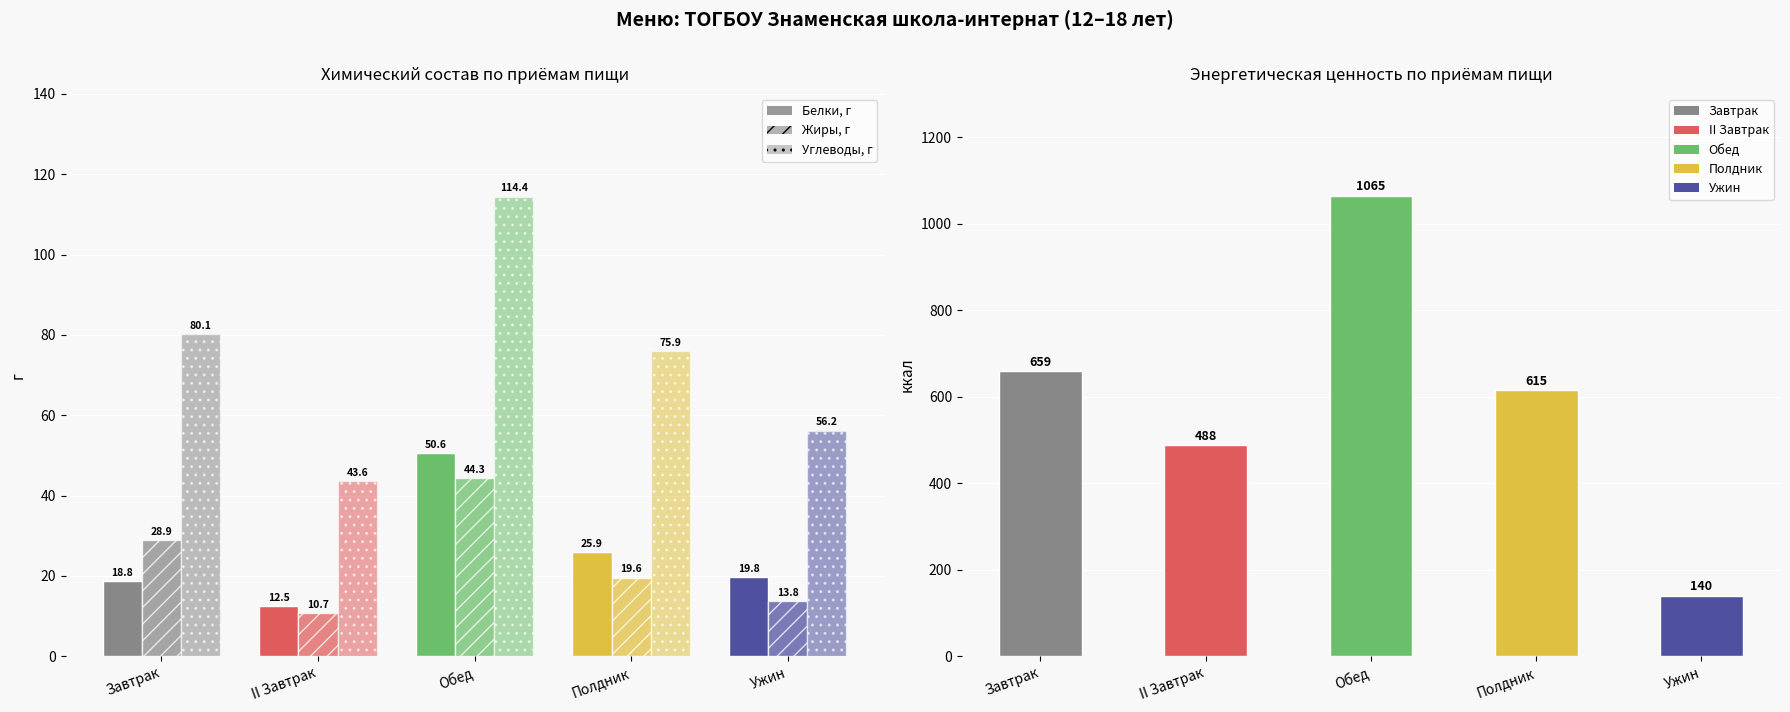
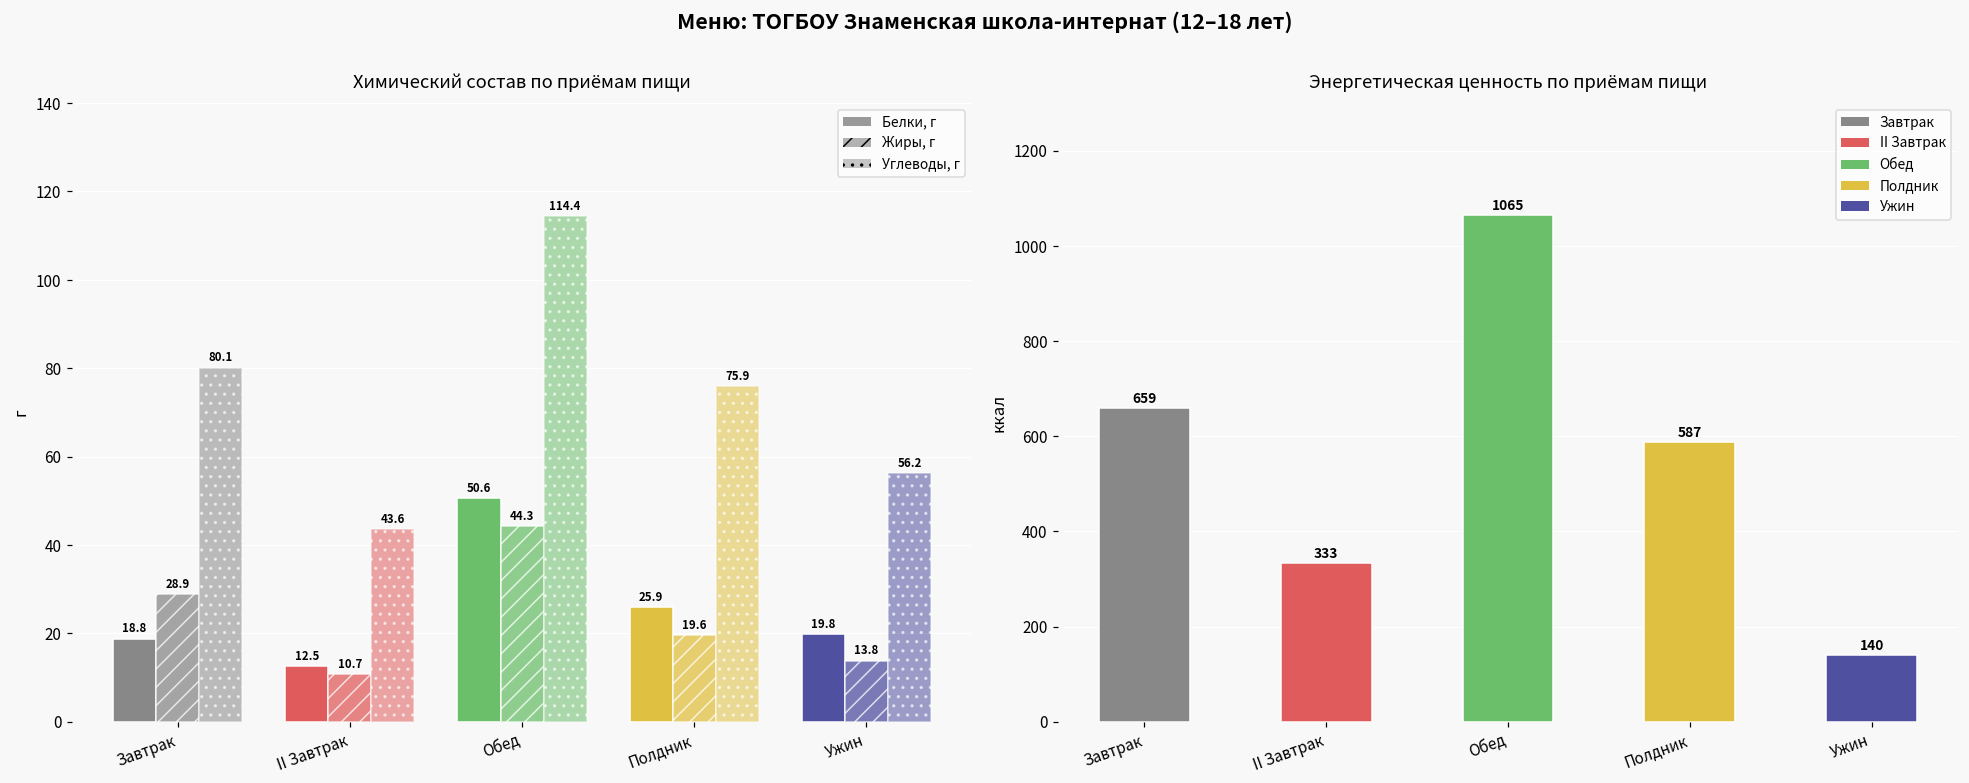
Энергетическая ценность по приёмам пищи, II Завтрак: 488 -> 333
Энергетическая ценность по приёмам пищи, Полдник: 615 -> 587
